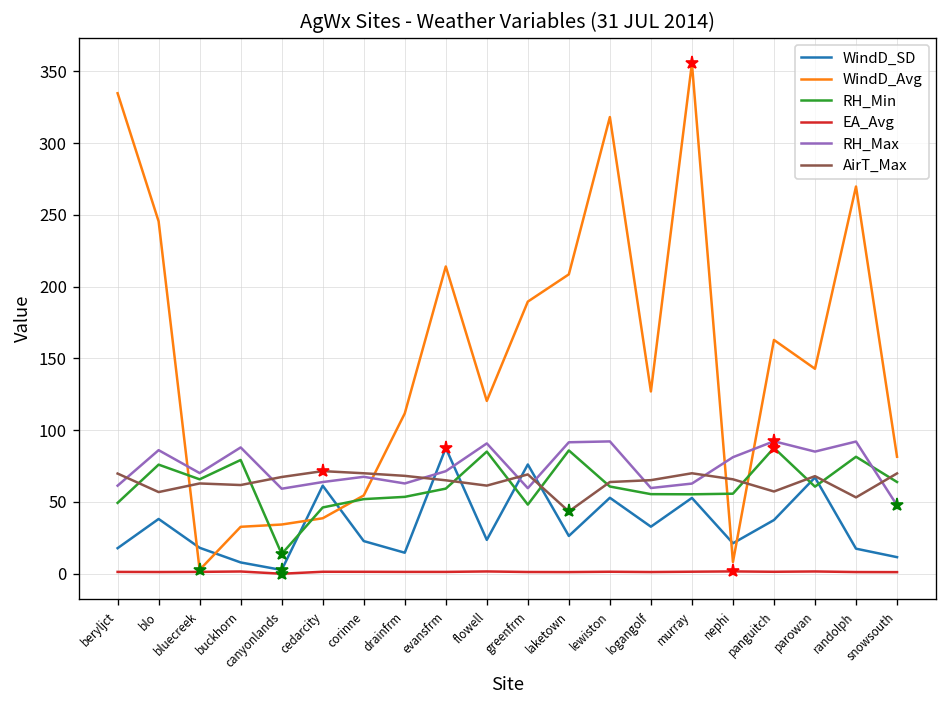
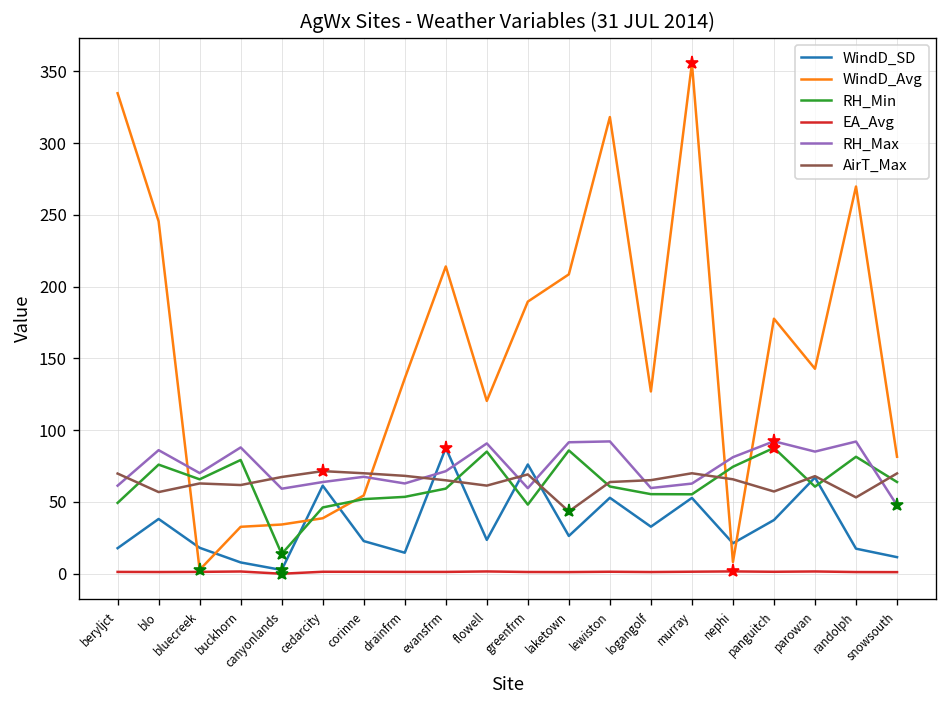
WindD_Avg, drainfrm: 112 -> 136
RH_Min, nephi: 56 -> 75
WindD_Avg, panguitch: 163 -> 178
